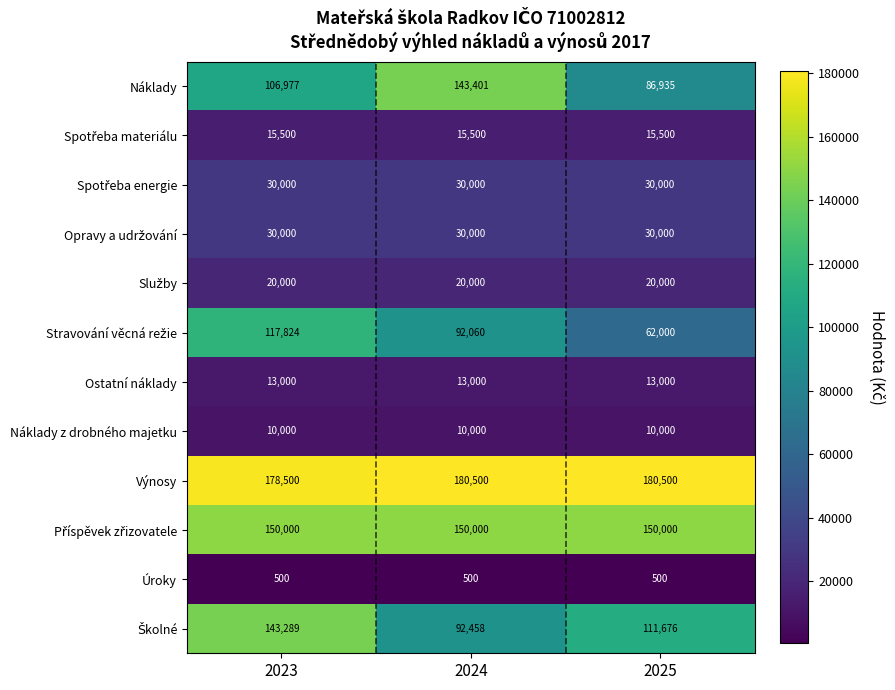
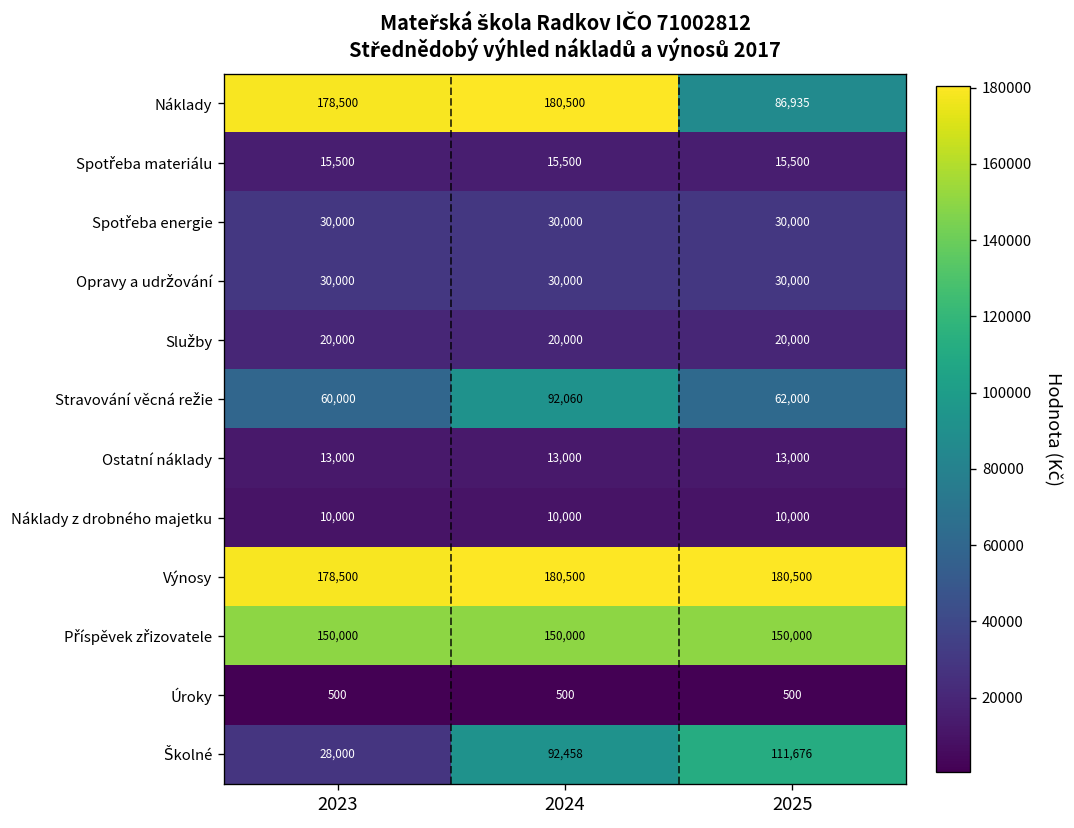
Náklady, 2023: 106,977 -> 178,500
Náklady, 2024: 143,401 -> 180,500
Stravování věcná režie, 2023: 117,824 -> 60,000
Školné, 2023: 143,289 -> 28,000
